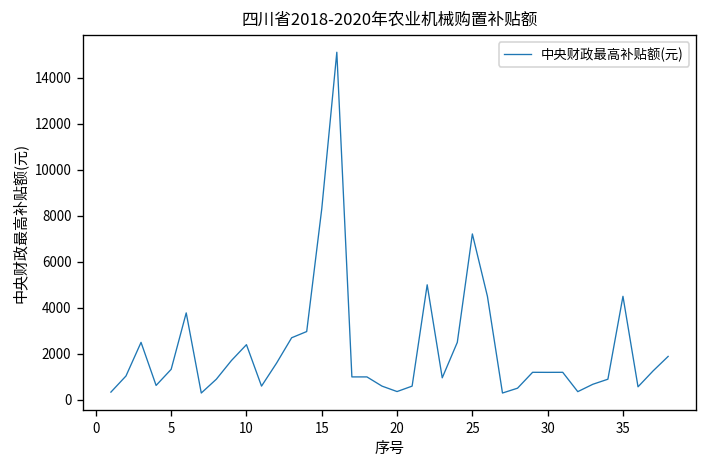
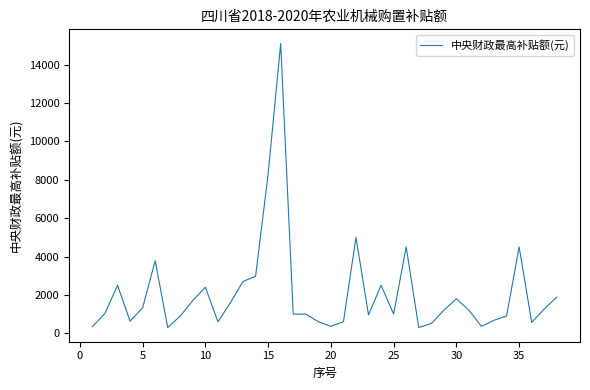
25: 7200 -> 1000
30: 1200 -> 1800
